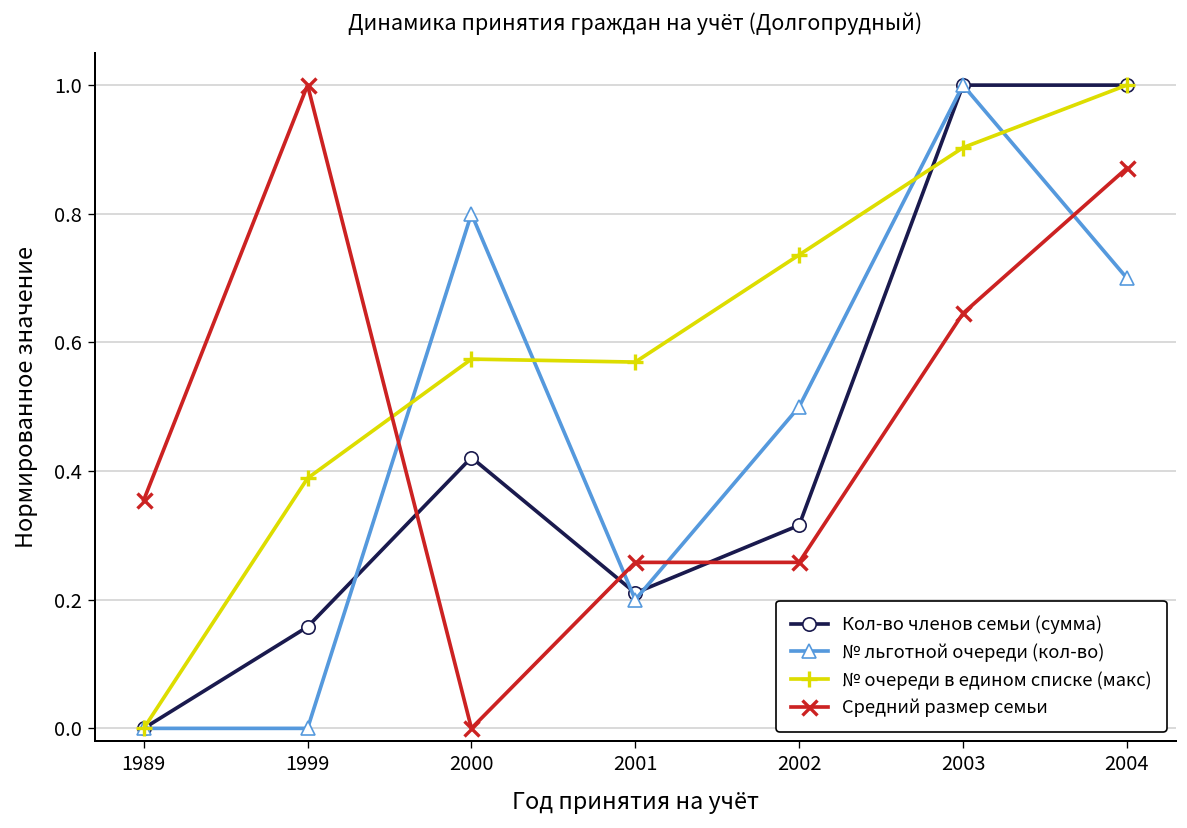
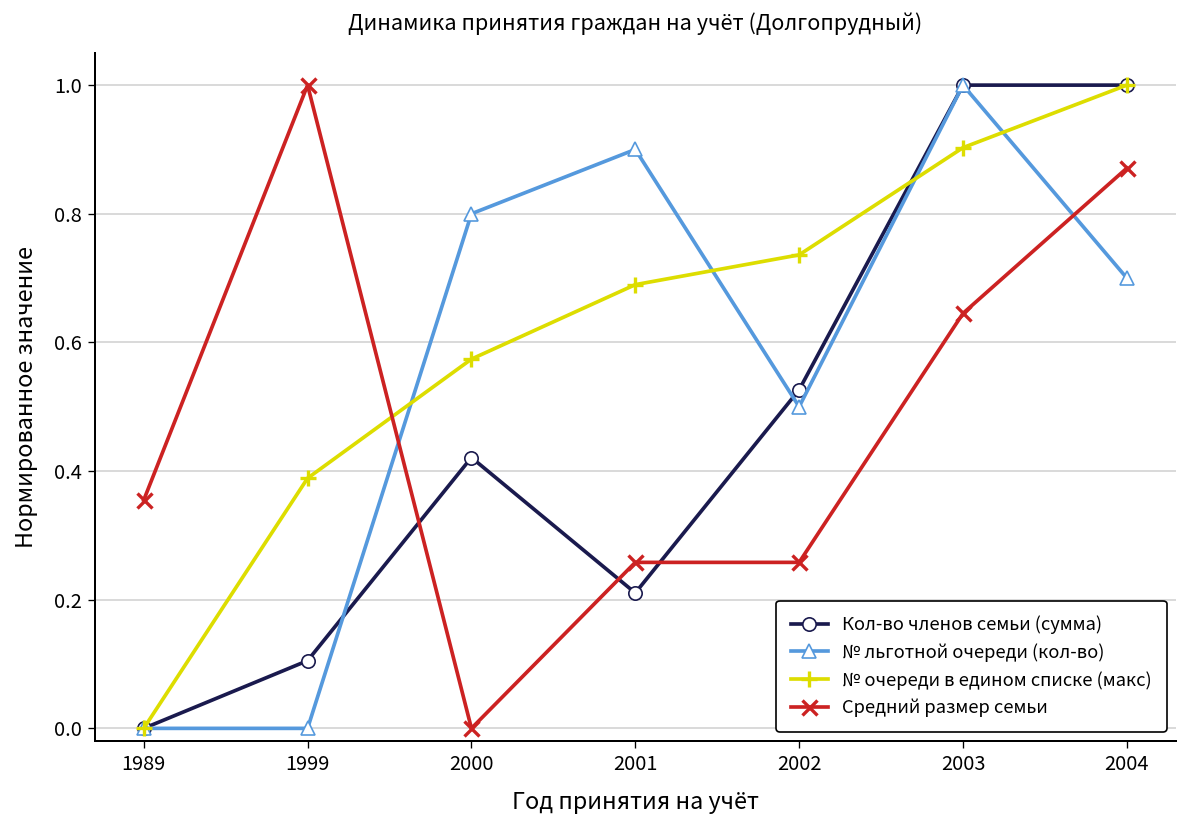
Кол-во членов семьи (сумма), 1999: 0.16 -> 0.11
№ льготной очереди (кол-во), 2001: 0.20 -> 0.90
№ очереди в едином списке (макс), 2001: 0.57 -> 0.69
Кол-во членов семьи (сумма), 2002: 0.32 -> 0.53
